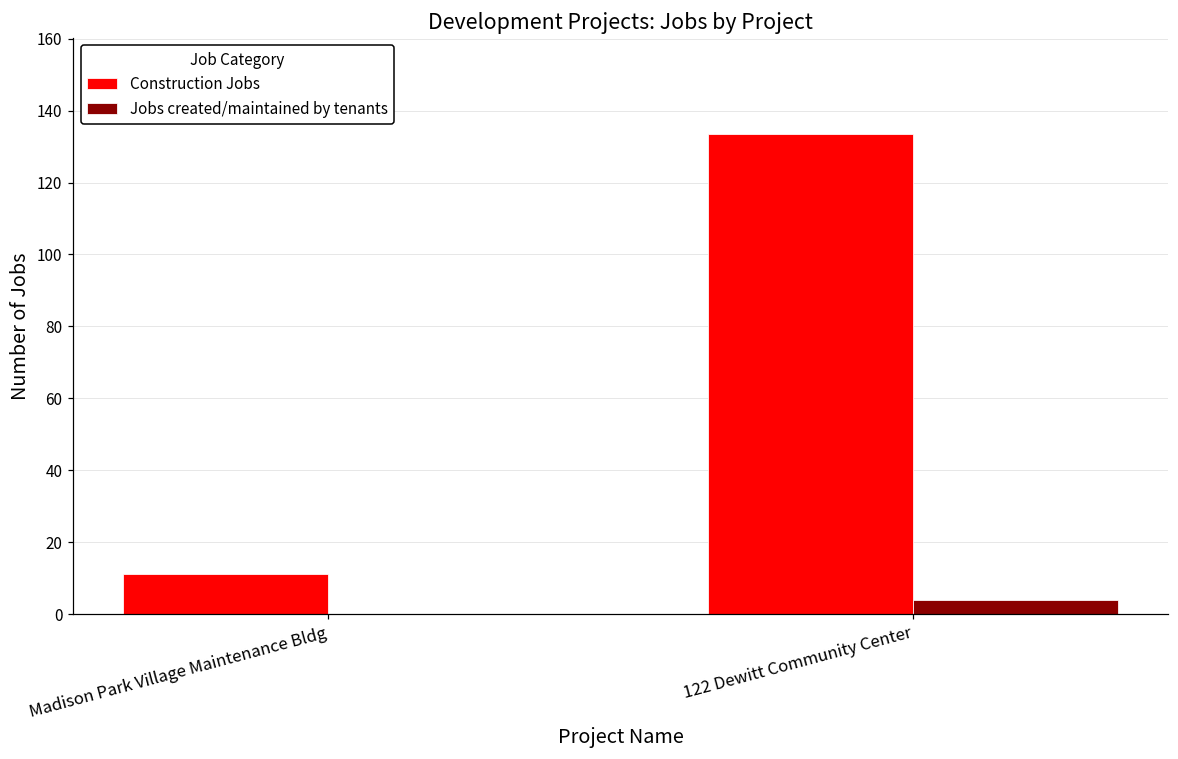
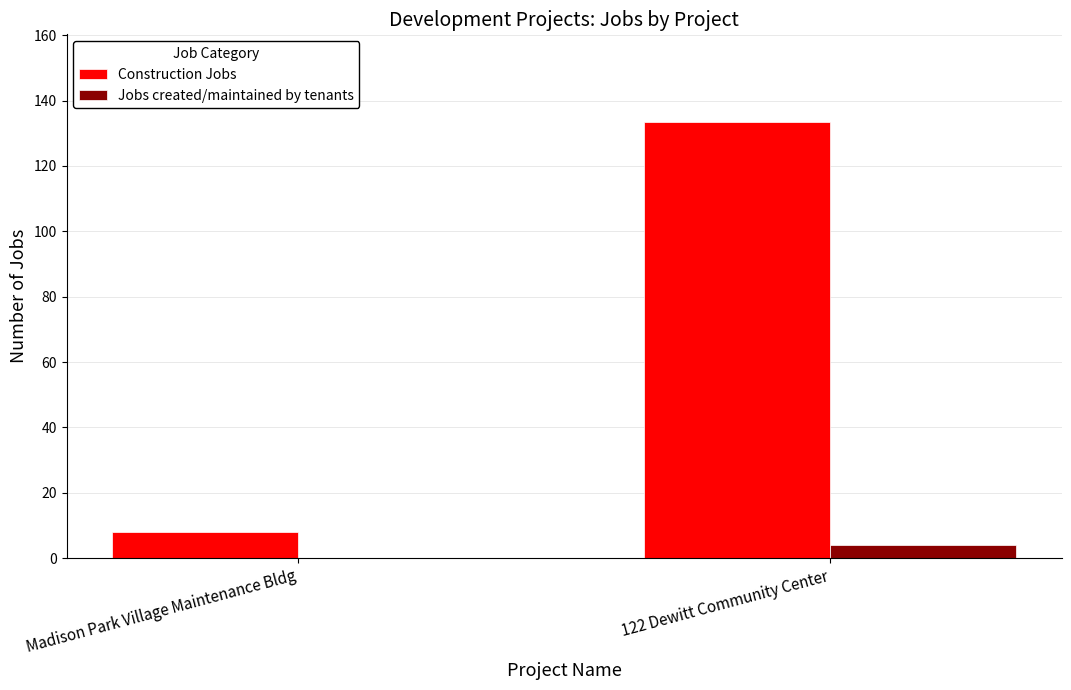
Construction Jobs, Madison Park Village Maintenance Bldg: 11 -> 8
